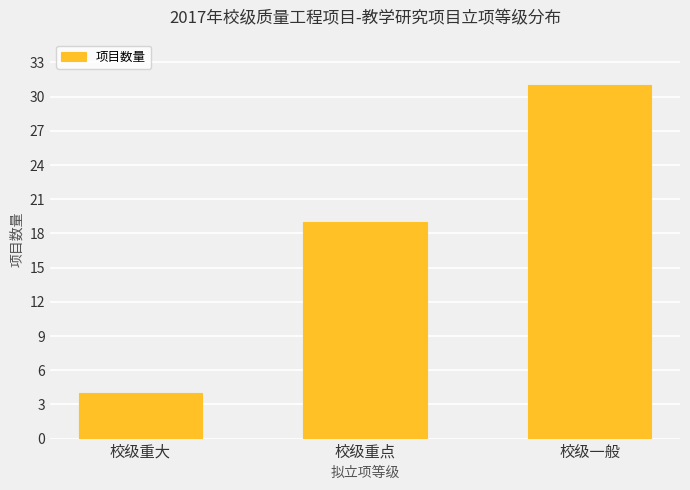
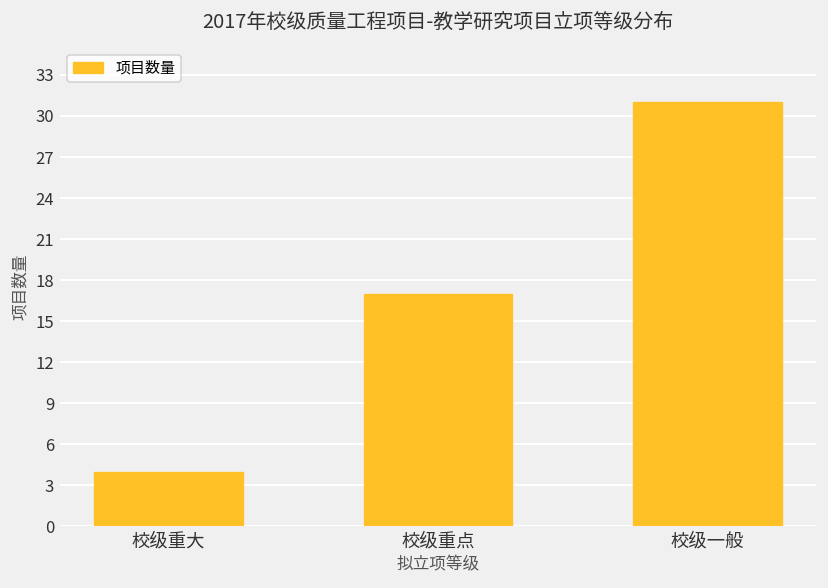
校级重点: 19 -> 17
